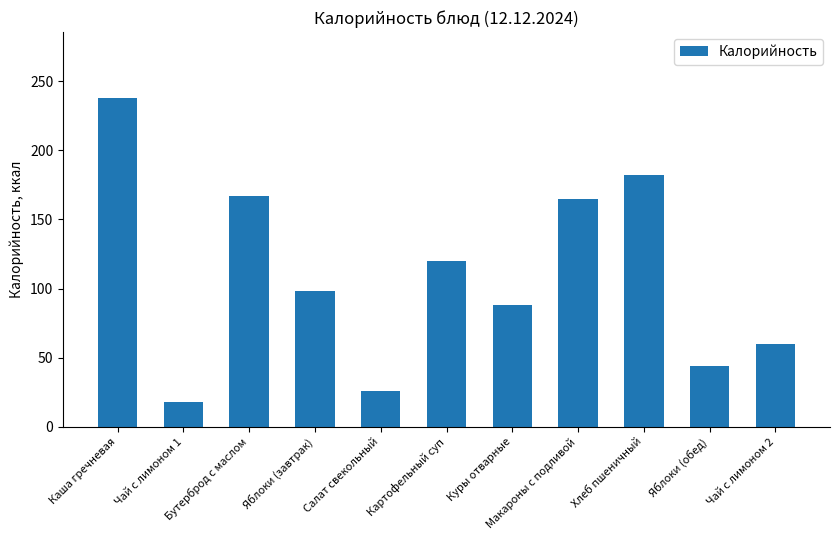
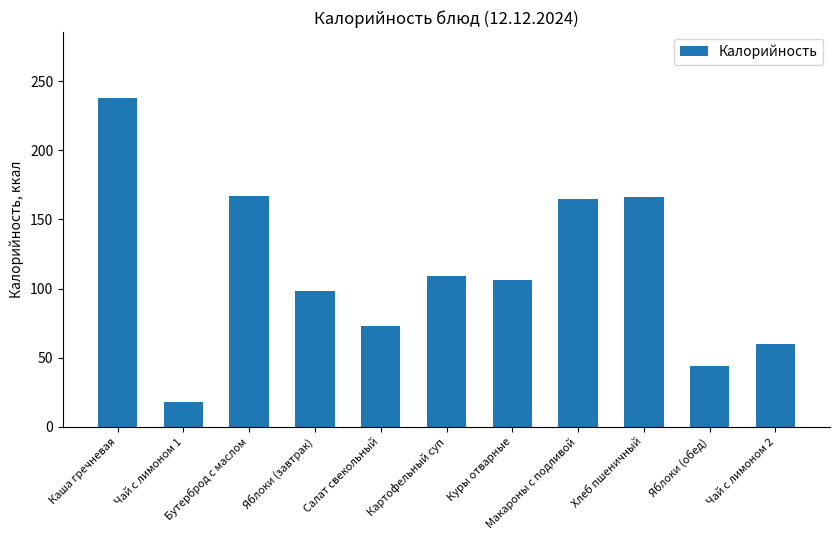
Салат свекольный: 26 -> 73
Картофельный суп: 120 -> 109
Куры отварные: 88 -> 106
Хлеб пшеничный: 182 -> 166
